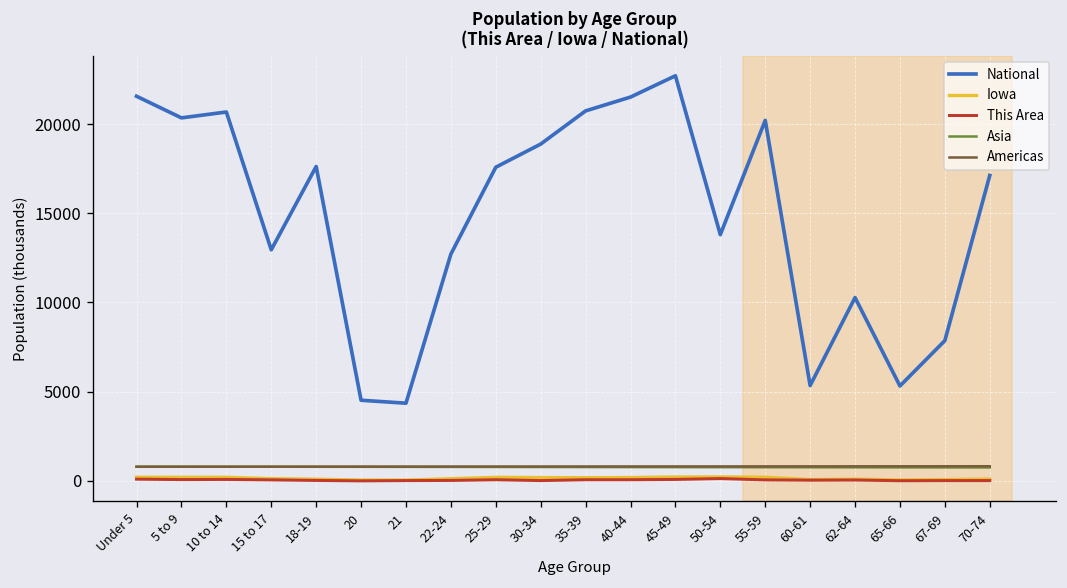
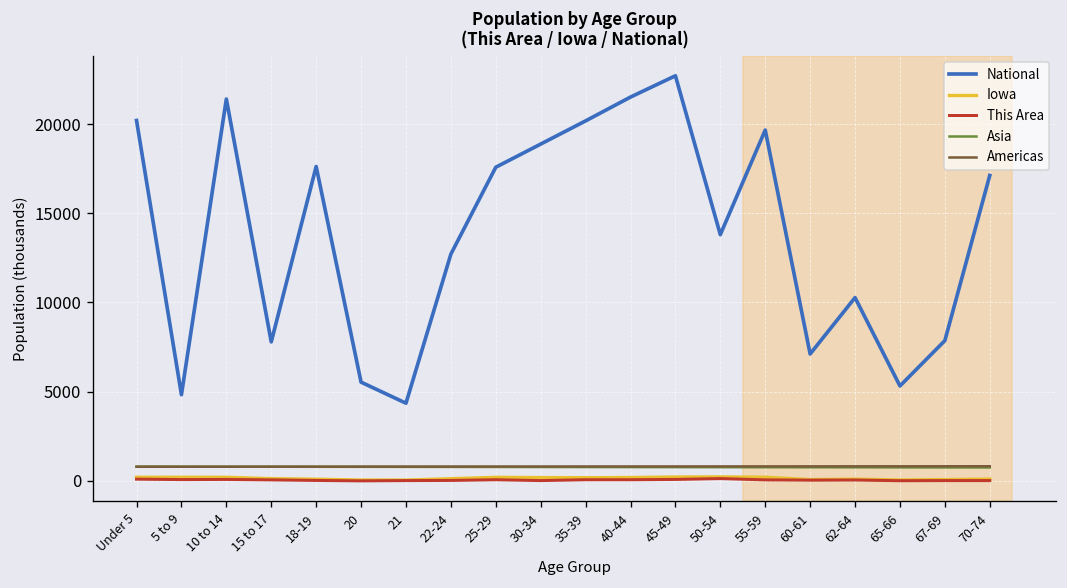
National, Under 5: 21600 -> 20200
National, 5 to 9: 20300 -> 4800
National, 10 to 14: 20700 -> 21400
National, 15 to 17: 13000 -> 7800
National, 20: 4500 -> 5500
National, 35-39: 20700 -> 20200
National, 55-59: 20200 -> 19700
National, 60-61: 5300 -> 7100
